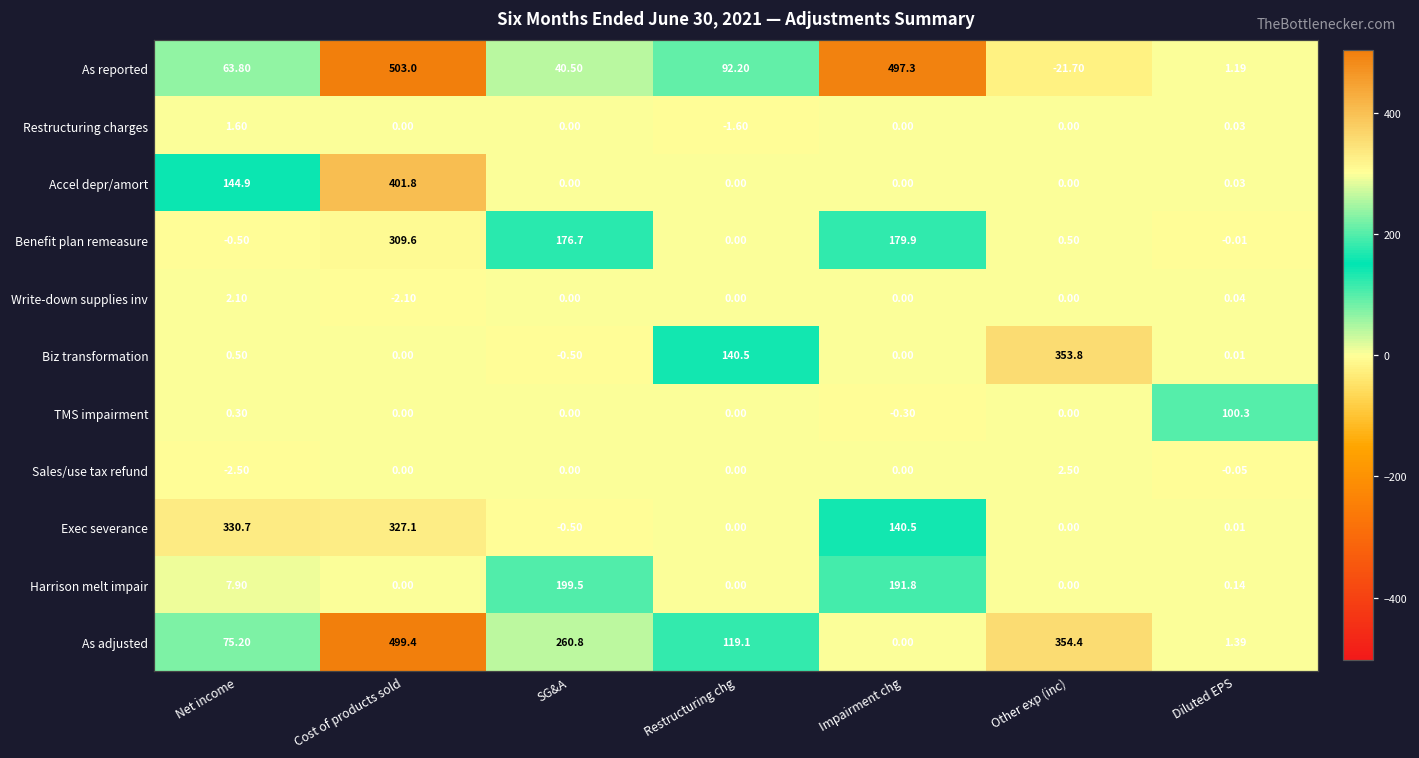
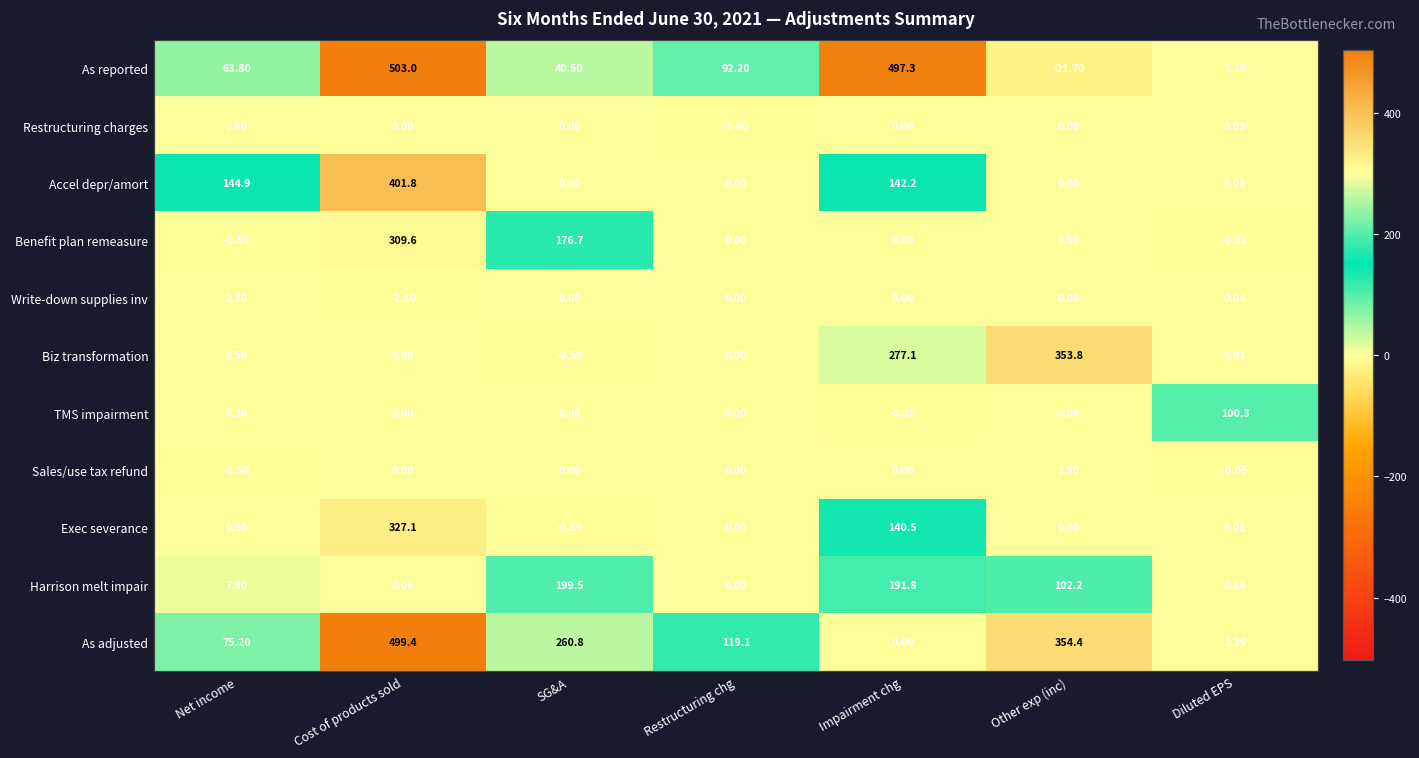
Accel depr/amort, Impairment chg: 0.00 -> 142.2
Benefit plan remeasure, Impairment chg: 179.9 -> 0.00
Biz transformation, Restructuring chg: 140.5 -> 0.00
Biz transformation, Impairment chg: 0.00 -> 277.1
Exec severance, Net income: 330.7 -> 0.50
Harrison melt impair, Other exp (inc): 0.00 -> 102.2
